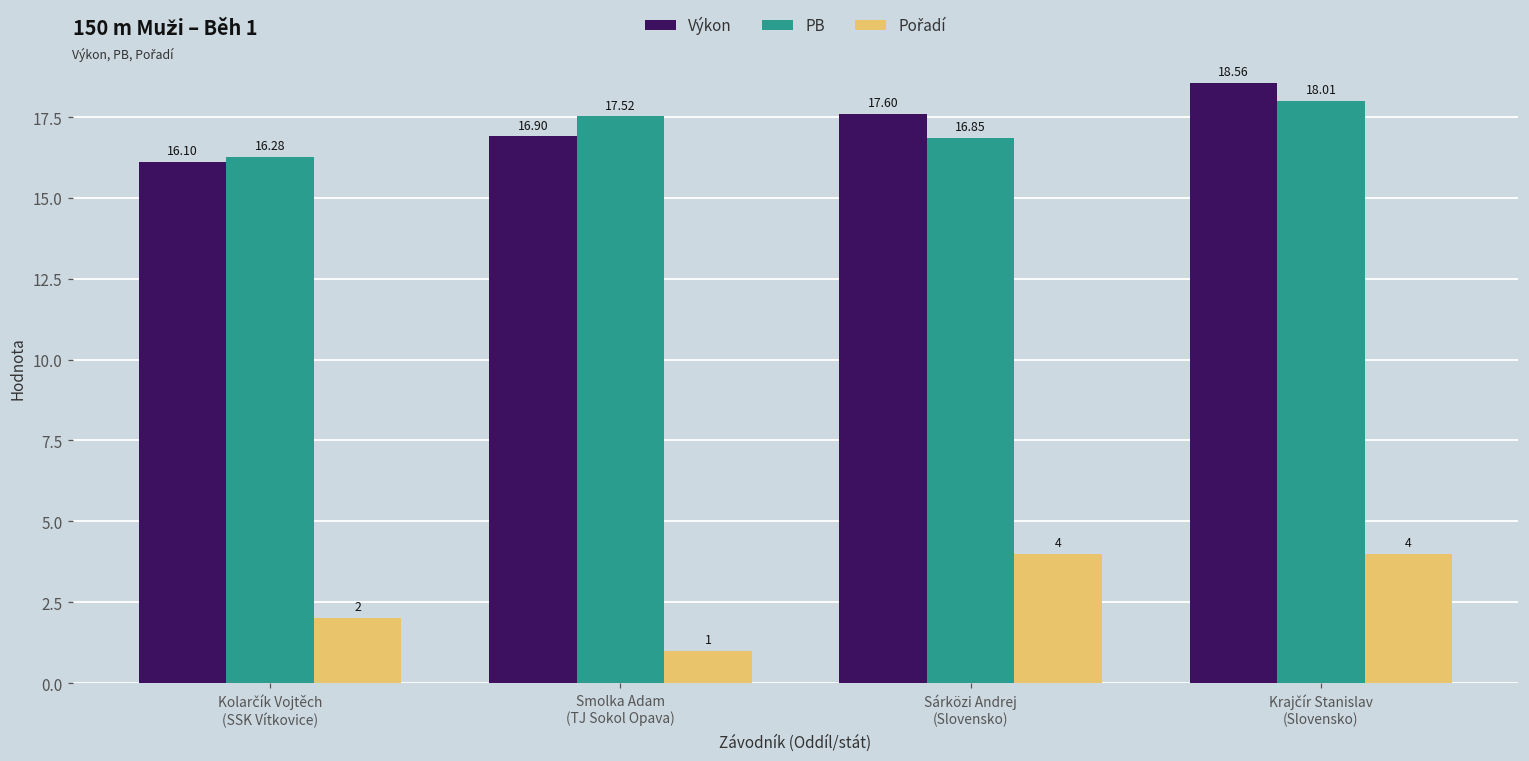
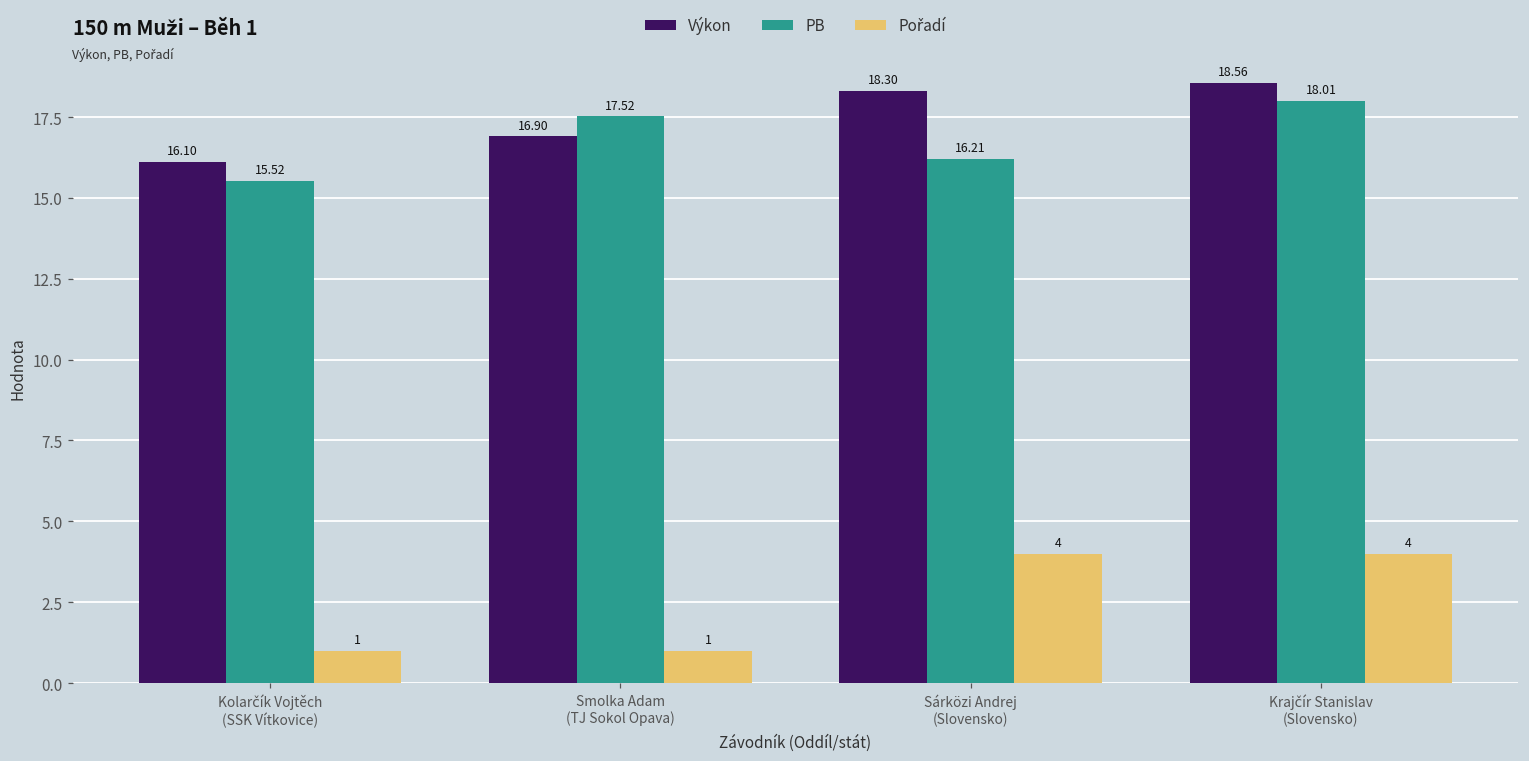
PB, Kolarčík Vojtěch (SSK Vítkovice): 16.28 -> 15.52
Pořadí, Kolarčík Vojtěch (SSK Vítkovice): 2 -> 1
Výkon, Sárközi Andrej (Slovensko): 17.60 -> 18.30
PB, Sárközi Andrej (Slovensko): 16.85 -> 16.21
